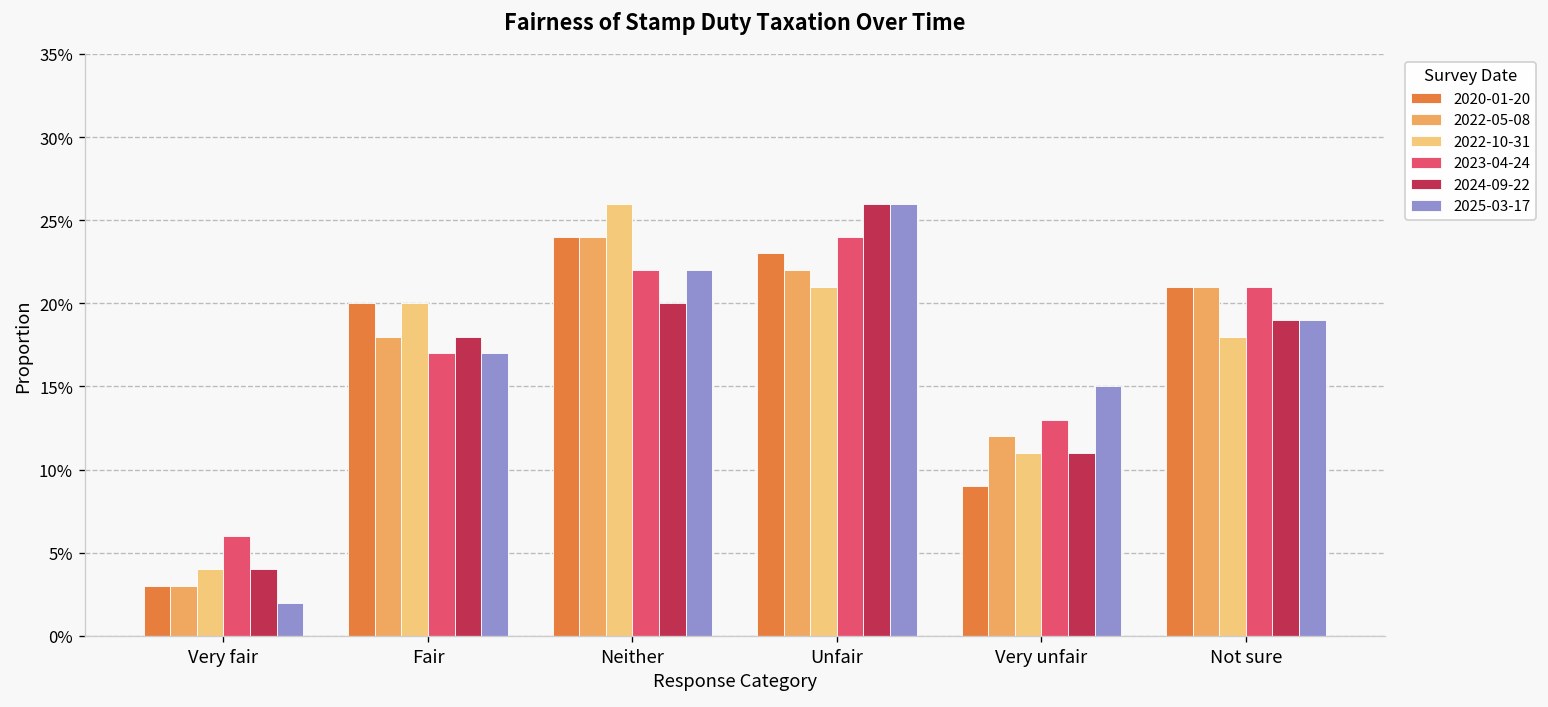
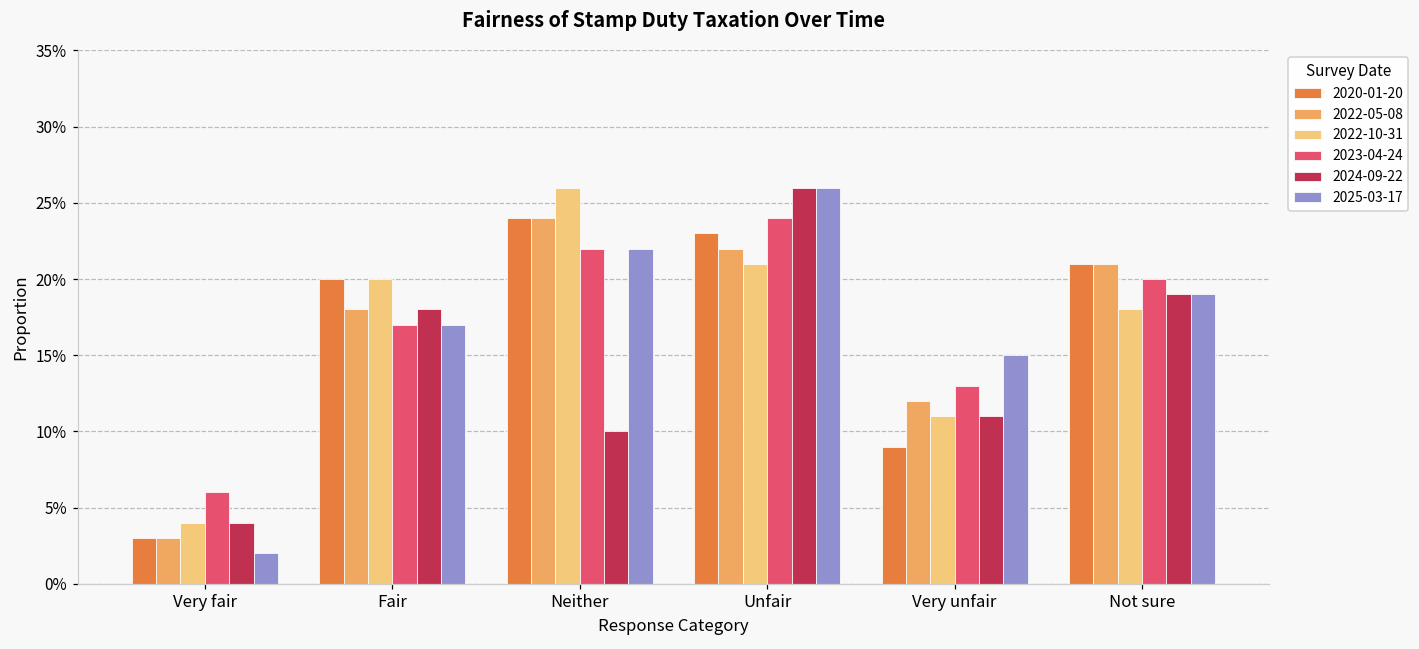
2024-09-22, Neither: 20.0% -> 10.0%
2023-04-24, Not sure: 21.0% -> 20.0%
